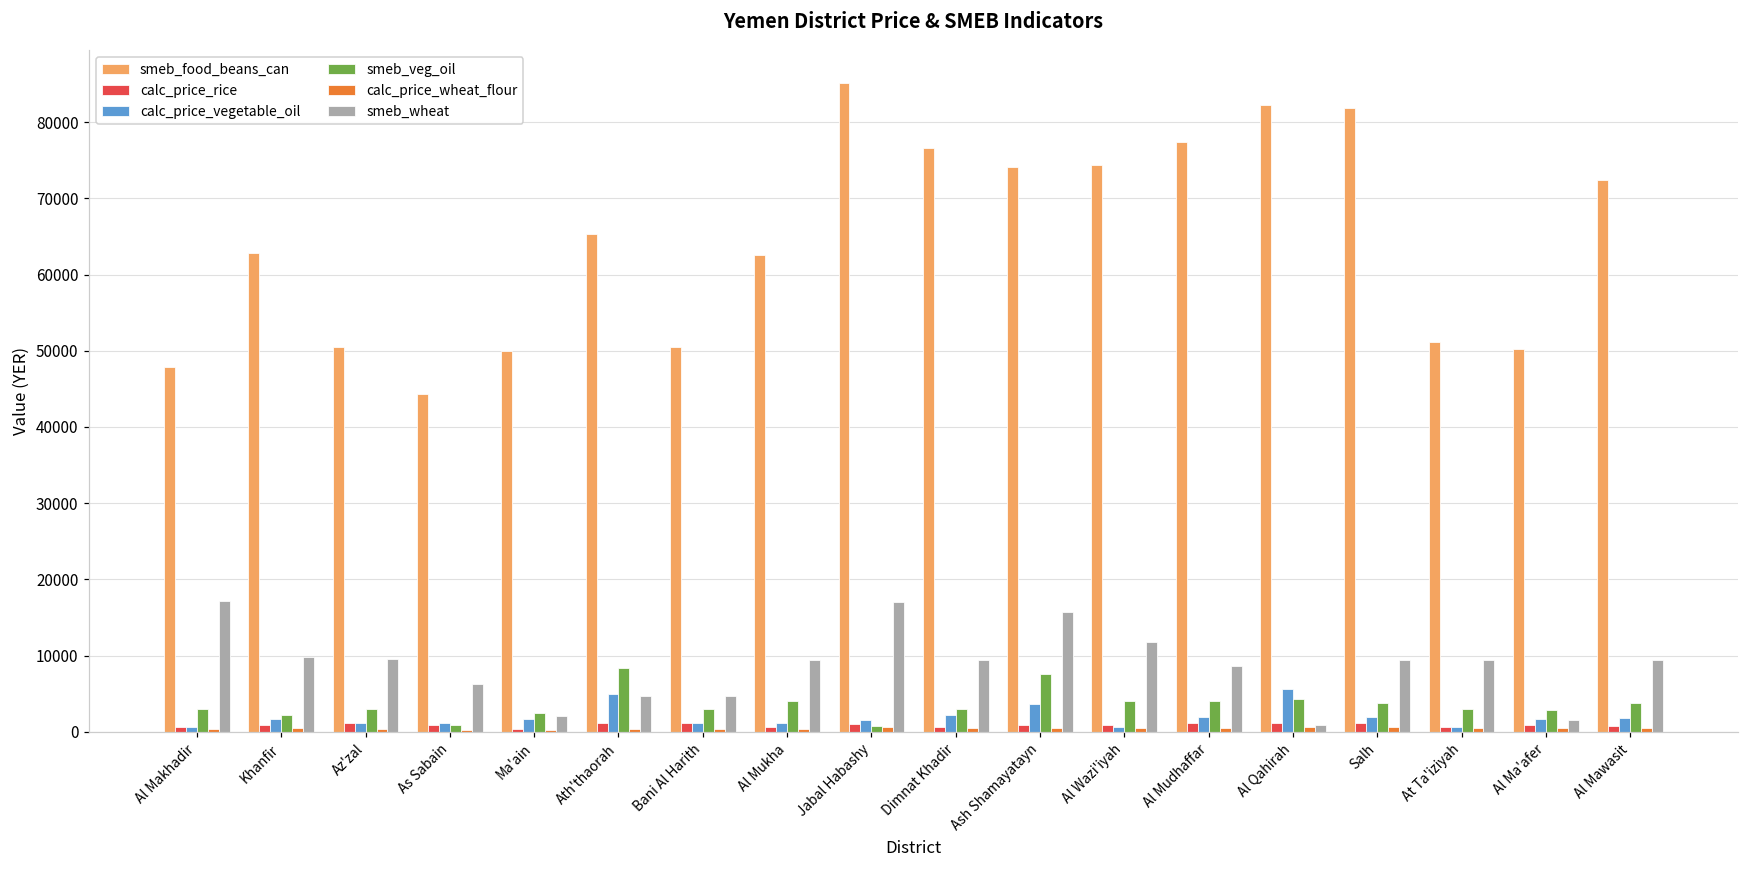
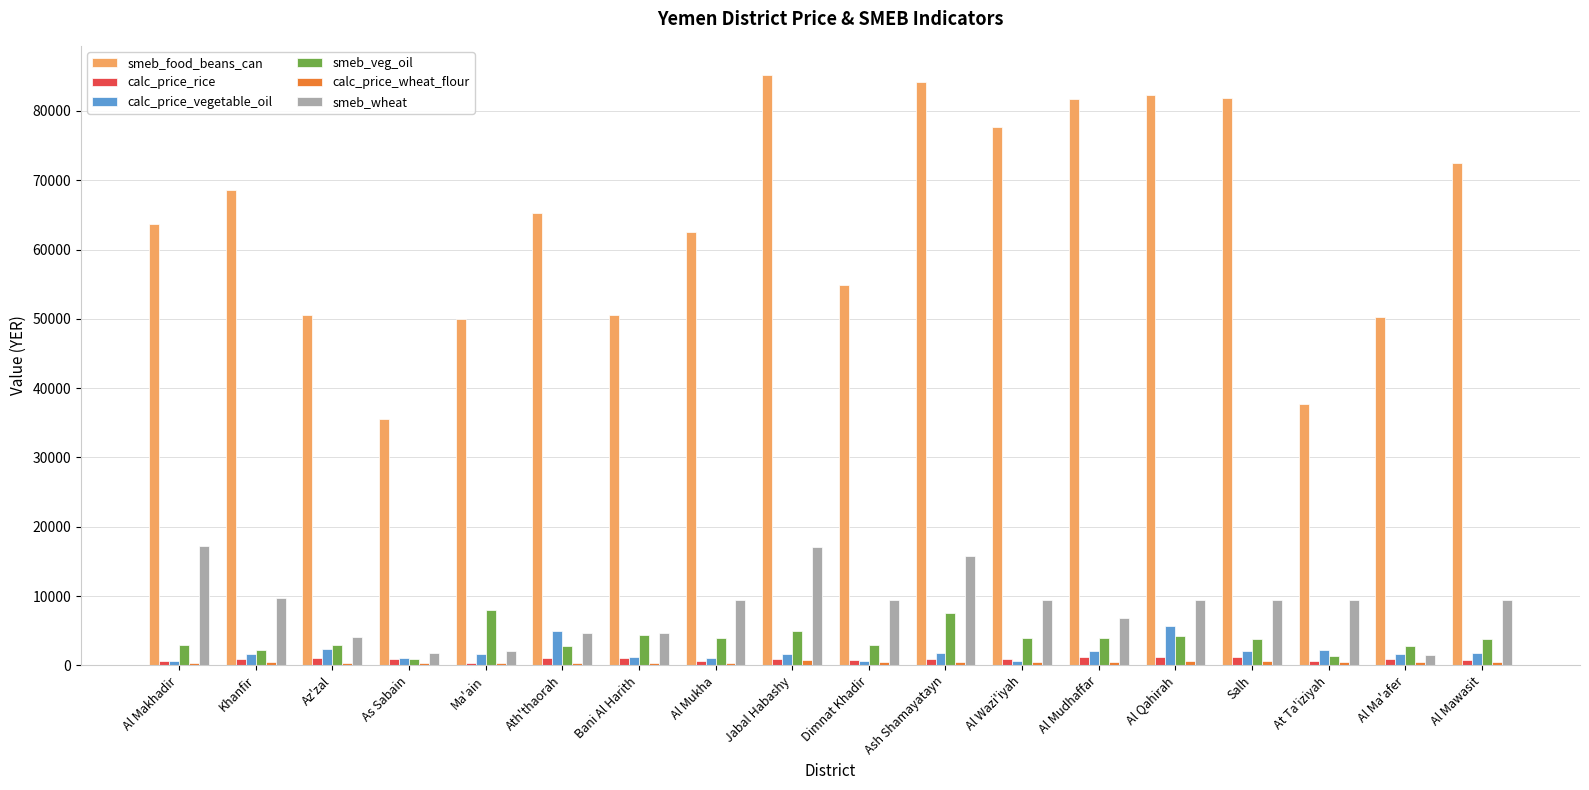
smeb_food_beans_can, Al Makhadir: 48000 -> 64000
smeb_food_beans_can, Khanfir: 63000 -> 69000
calc_price_vegetable_oil, Az'zal: 1000 -> 2000
smeb_wheat, Az'zal: 10000 -> 4000
smeb_food_beans_can, As Sabain: 44000 -> 35000
smeb_wheat, As Sabain: 6000 -> 2000
smeb_veg_oil, Ma'ain: 3000 -> 8000
smeb_veg_oil, Ath'thaorah: 8000 -> 3000
smeb_veg_oil, Bani Al Harith: 3000 -> 4000
smeb_veg_oil, Jabal Habashy: 1000 -> 5000
smeb_food_beans_can, Dimnat Khadir: 77000 -> 55000
calc_price_vegetable_oil, Dimnat Khadir: 2000 -> 1000
smeb_food_beans_can, Ash Shamayatayn: 74000 -> 84000
calc_price_vegetable_oil, Ash Shamayatayn: 4000 -> 2000
smeb_food_beans_can, Al Wazi'iyah: 74000 -> 78000
smeb_wheat, Al Wazi'iyah: 12000 -> 9000
smeb_food_beans_can, Al Mudhaffar: 77000 -> 82000
smeb_wheat, Al Mudhaffar: 9000 -> 7000
smeb_wheat, Al Qahirah: 1000 -> 9000
smeb_food_beans_can, At Ta'iziyah: 51000 -> 38000
calc_price_vegetable_oil, At Ta'iziyah: 1000 -> 2000
smeb_veg_oil, At Ta'iziyah: 3000 -> 1000
